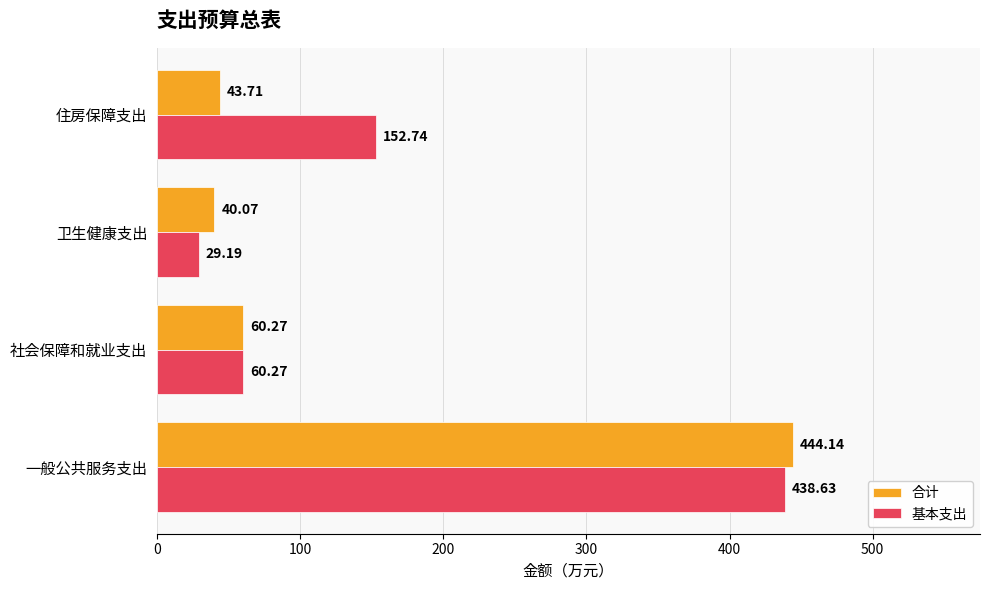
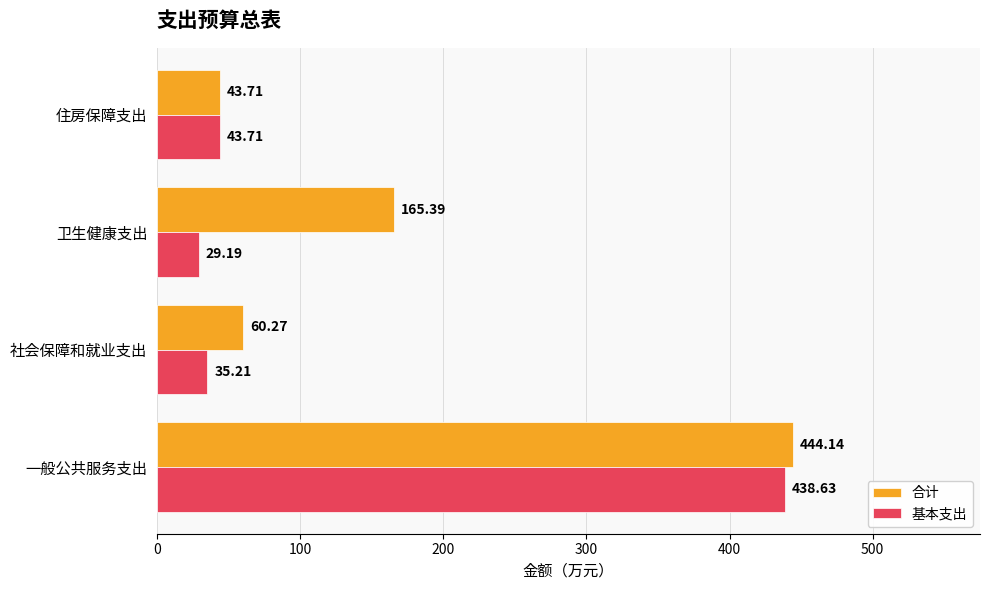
基本支出, 住房保障支出: 152.74 -> 43.71
合计, 卫生健康支出: 40.07 -> 165.39
基本支出, 社会保障和就业支出: 60.27 -> 35.21
